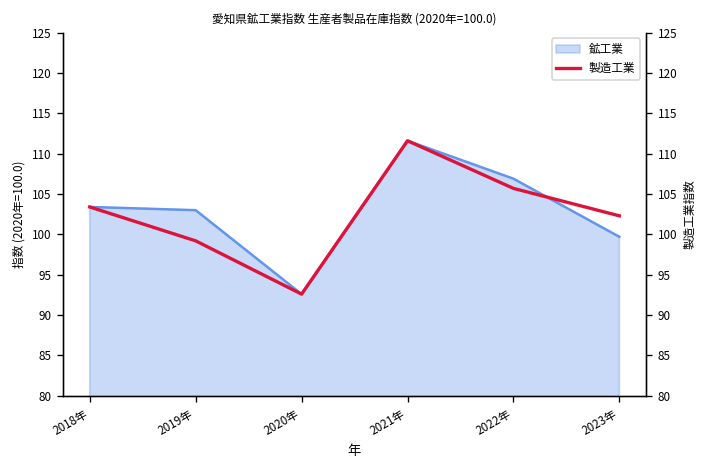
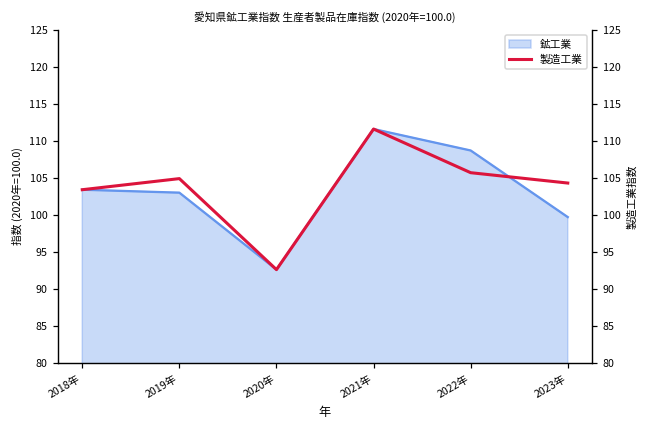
鉱工業, 2022年: 107 -> 109
製造工業, 2019年: 99 -> 105
製造工業, 2023年: 102 -> 104
